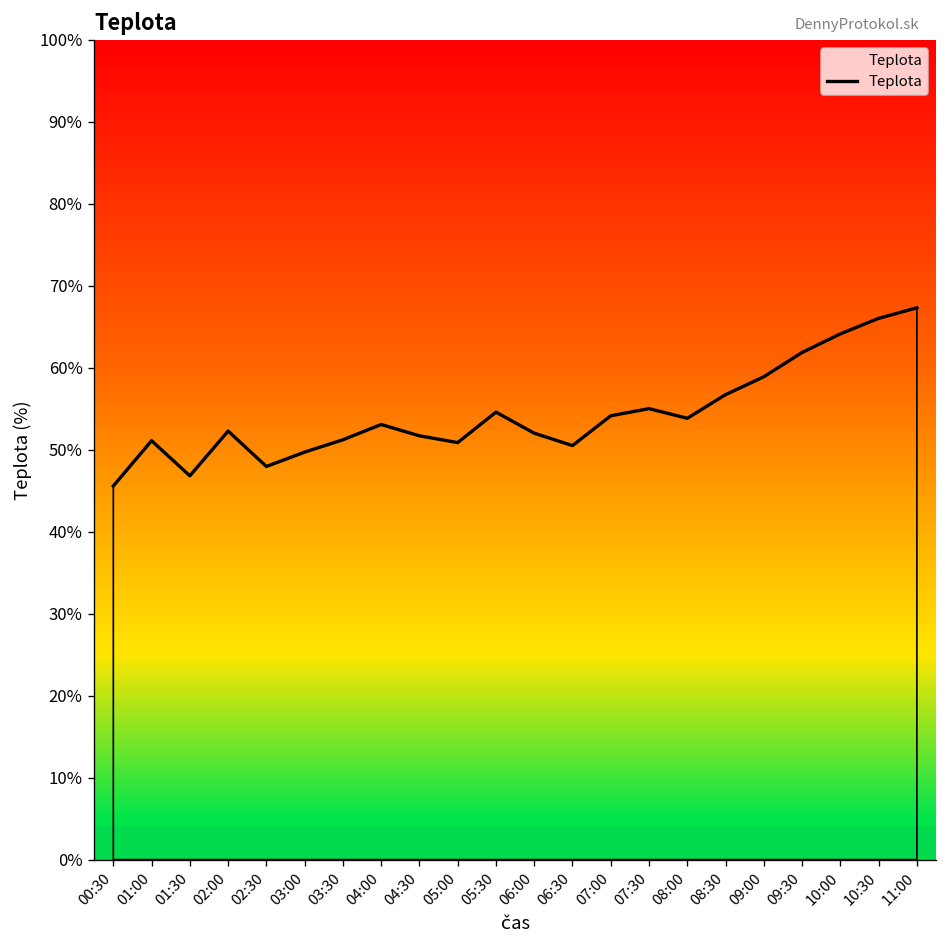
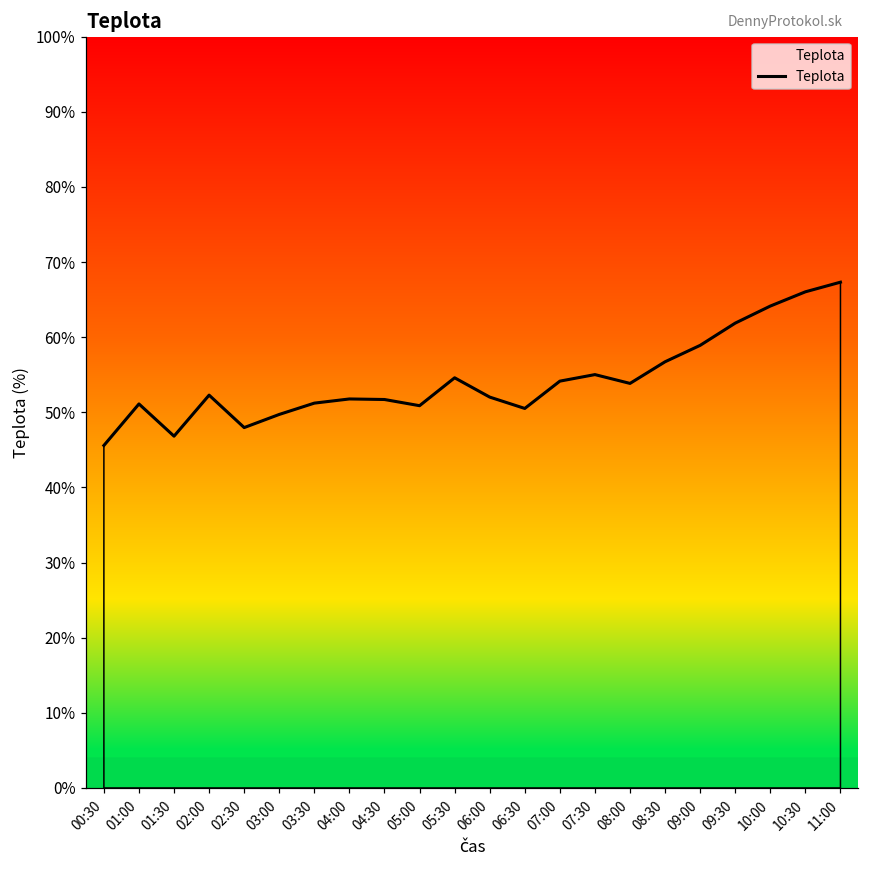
04:00: 53% -> 52%
